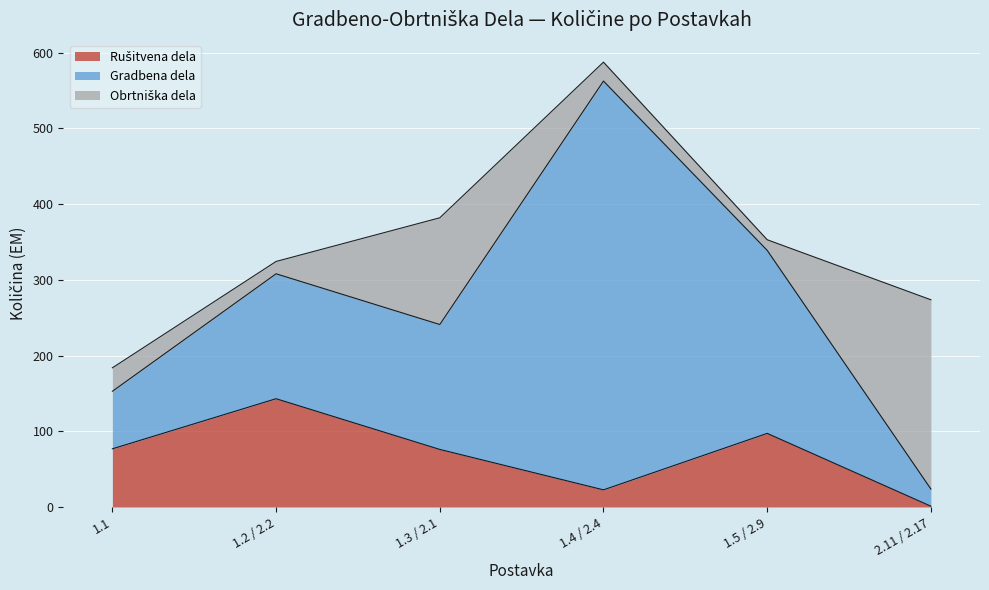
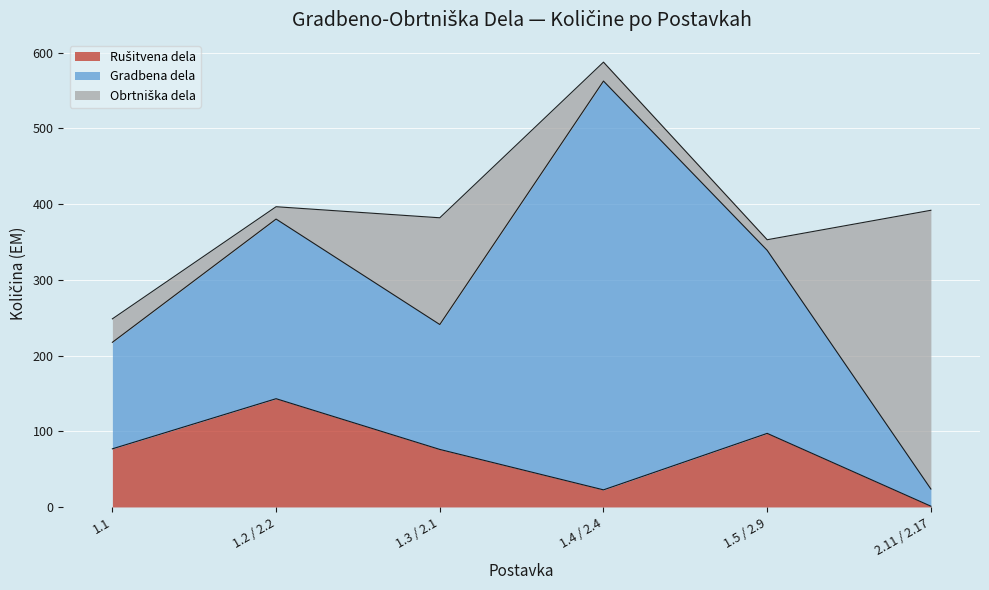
Gradbena dela, 1.1: 80 -> 140
Gradbena dela, 1.2 / 2.2: 170 -> 240
Obrtniška dela, 2.11 / 2.17: 250 -> 370
